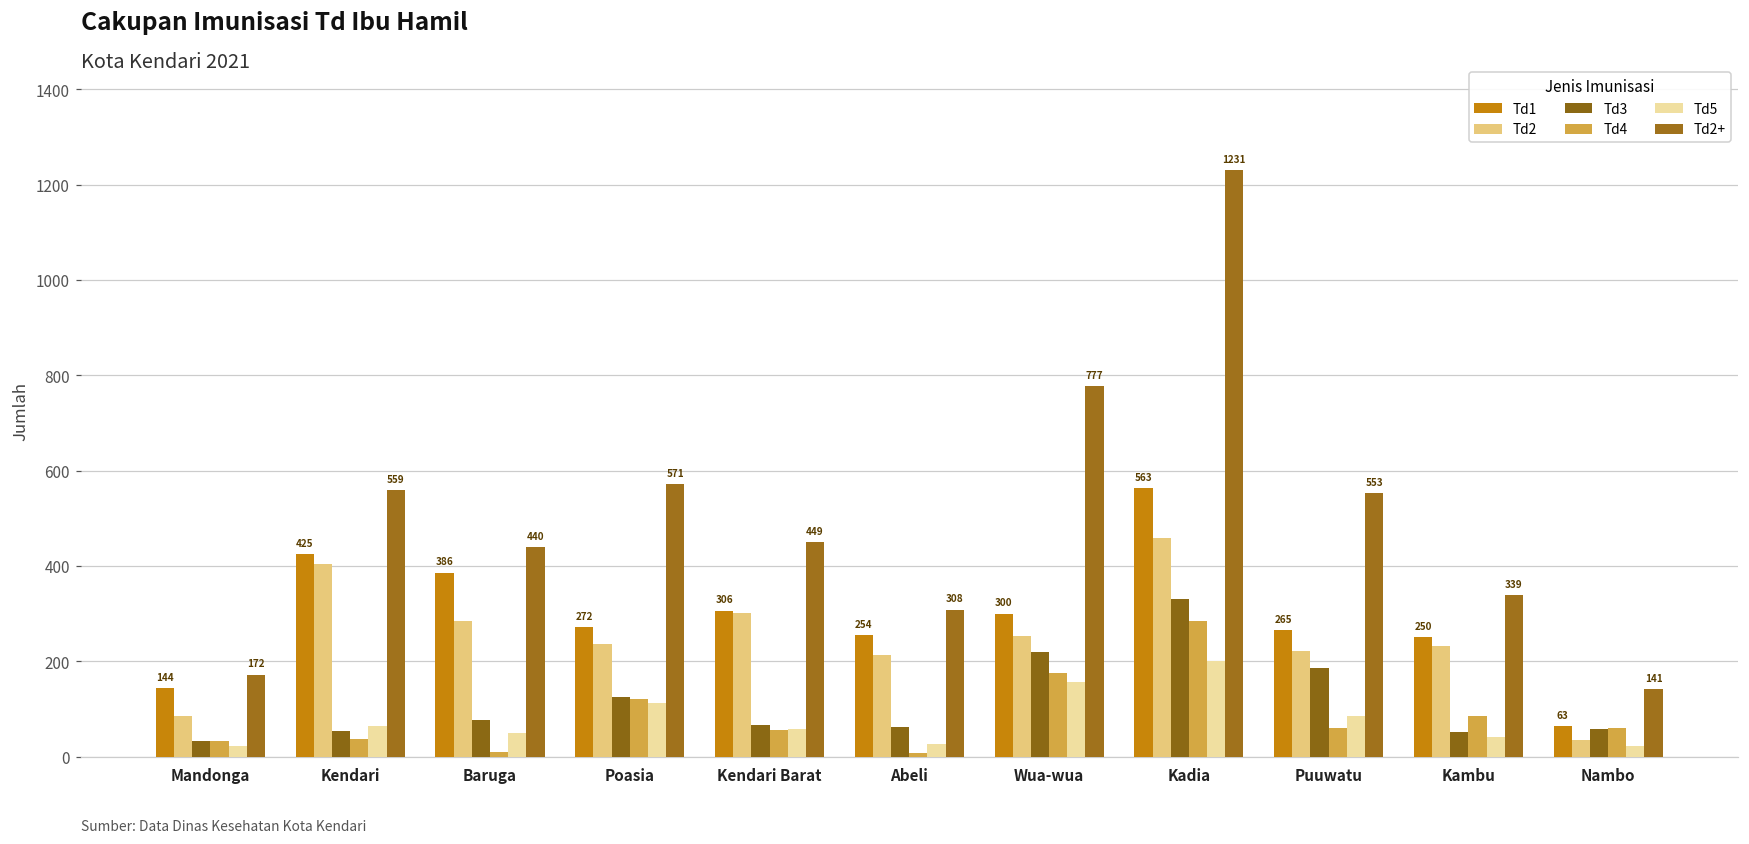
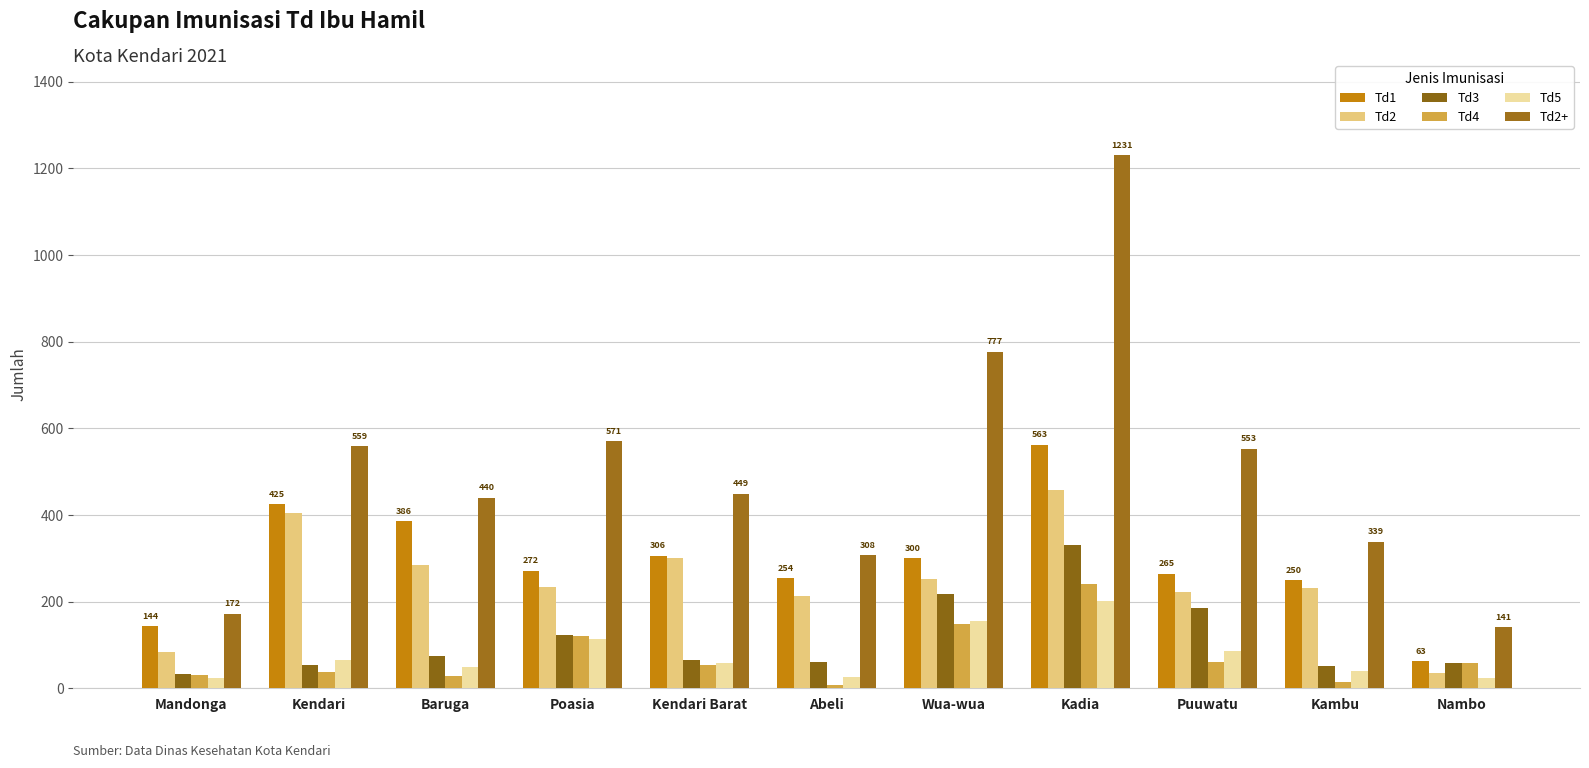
Td4, Baruga: 10 -> 30
Td4, Wua-wua: 180 -> 150
Td4, Kadia: 280 -> 240
Td4, Kambu: 80 -> 20
